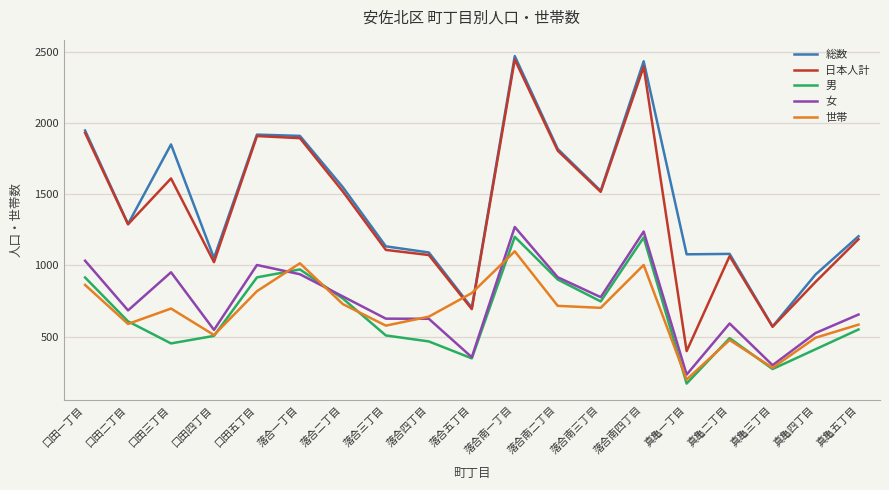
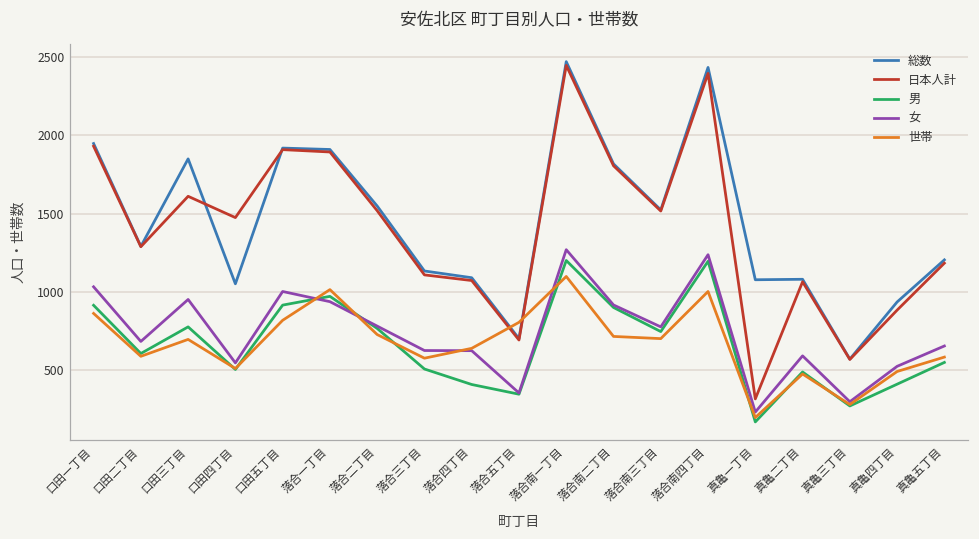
男, 口田三丁目: 450 -> 780
日本人計, 口田四丁目: 1020 -> 1480
男, 落合四丁目: 470 -> 410
日本人計, 真亀一丁目: 400 -> 320
